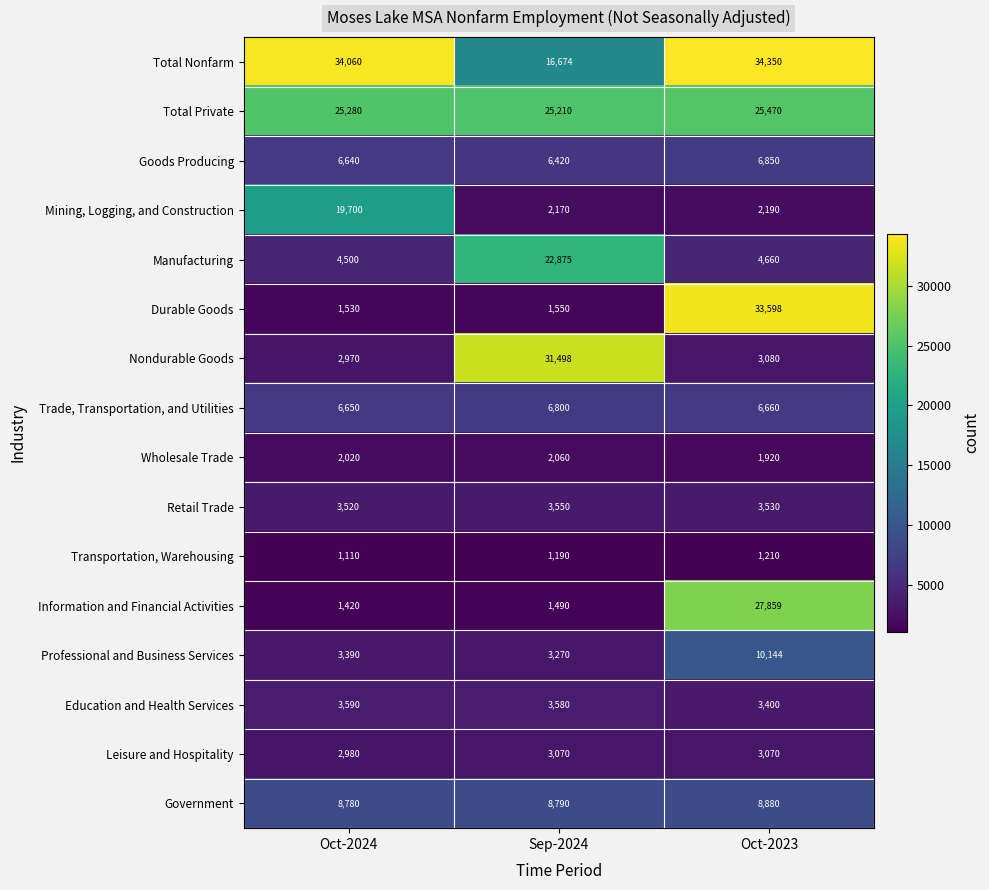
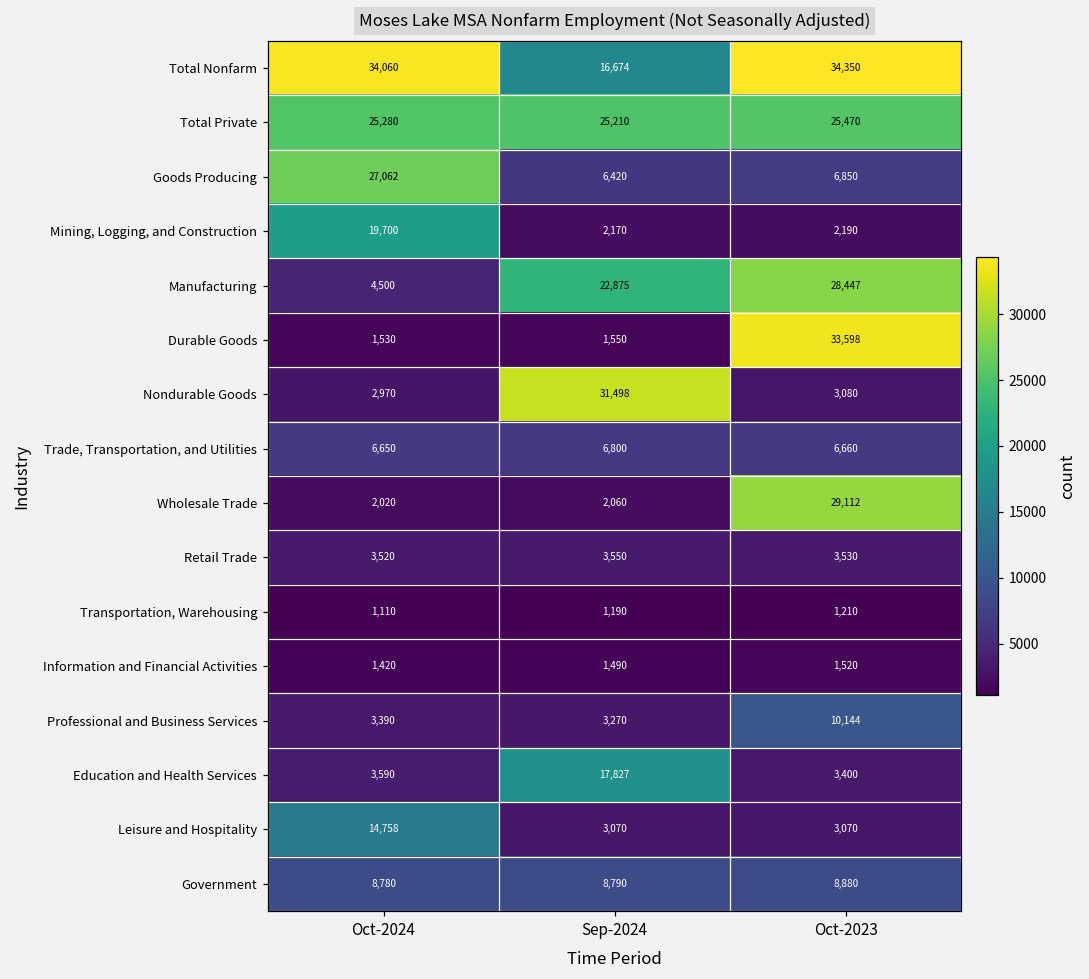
Goods Producing, Oct-2024: 6,640 -> 27,062
Manufacturing, Oct-2023: 4,660 -> 28,447
Wholesale Trade, Oct-2023: 1,920 -> 29,112
Information and Financial Activities, Oct-2023: 27,859 -> 1,520
Education and Health Services, Sep-2024: 3,580 -> 17,827
Leisure and Hospitality, Oct-2024: 2,980 -> 14,758
